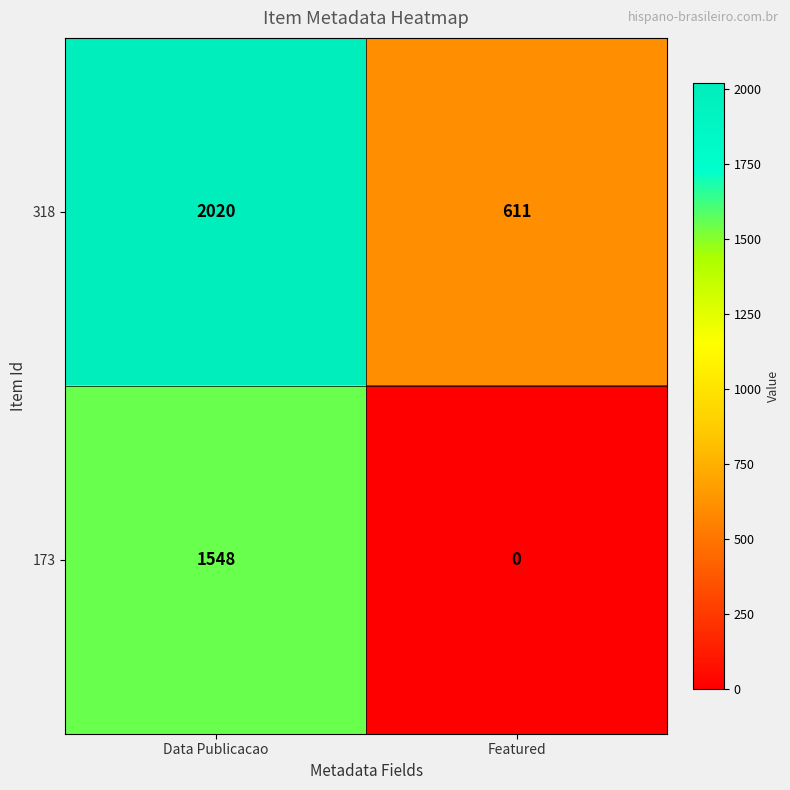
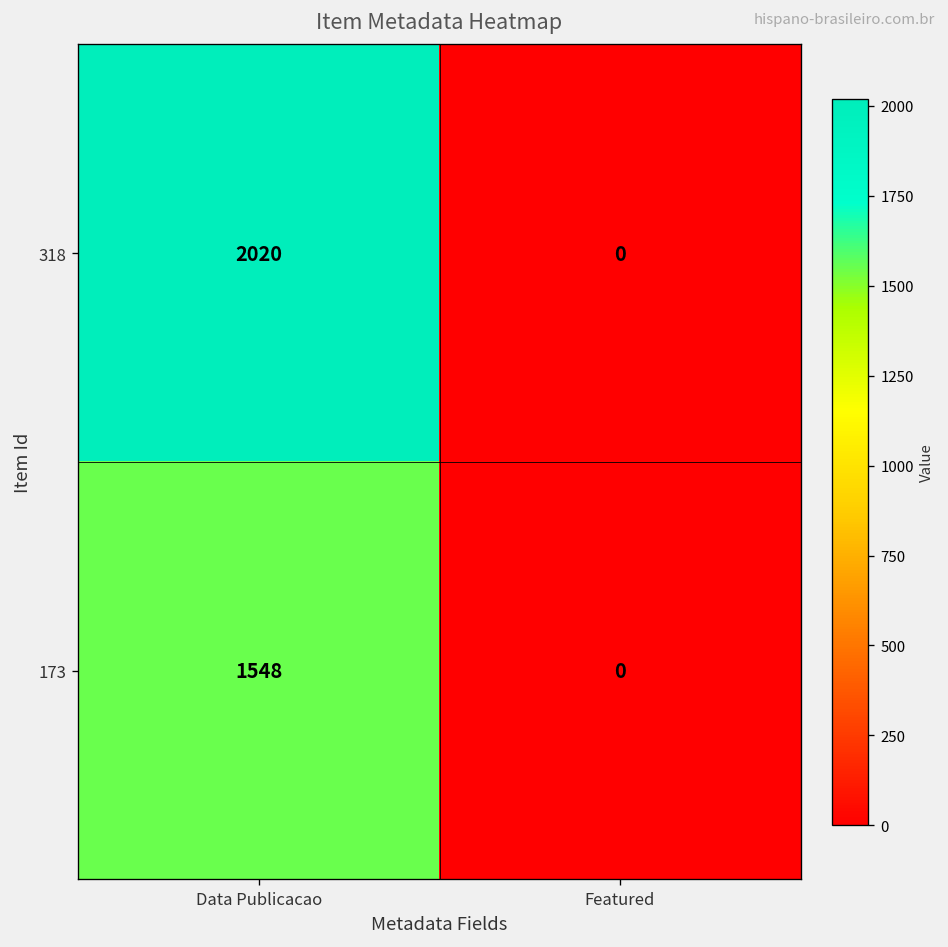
318, Featured: 611 -> 0
